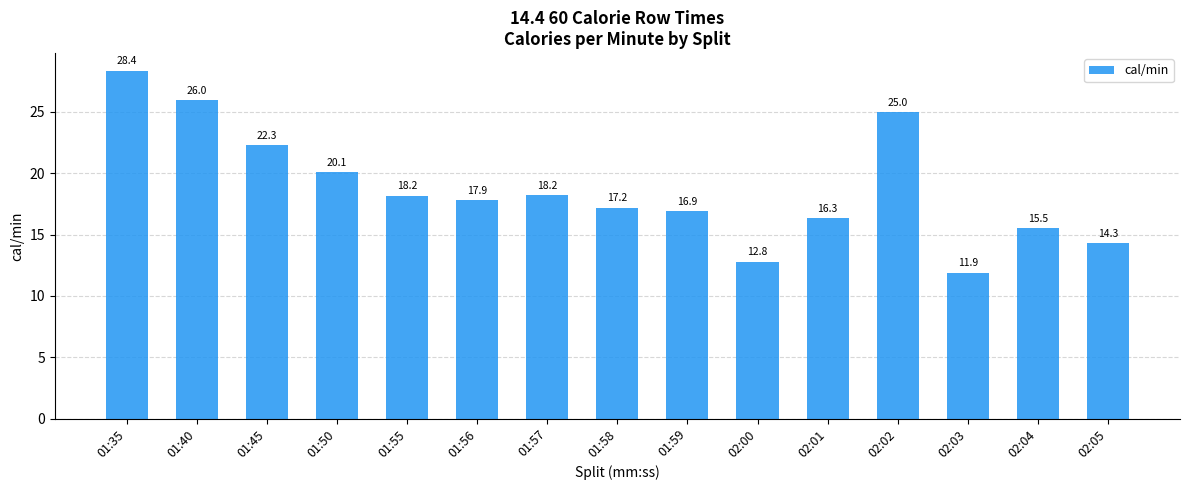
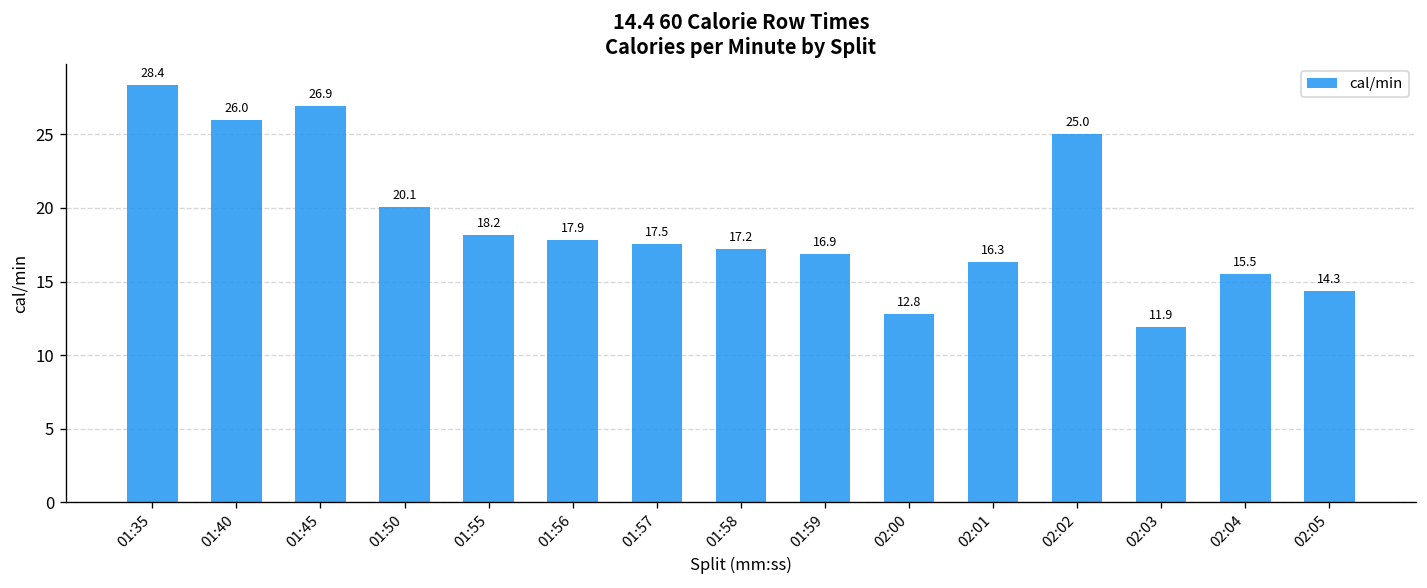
01:45: 22.3 -> 26.9
01:57: 18.2 -> 17.5
